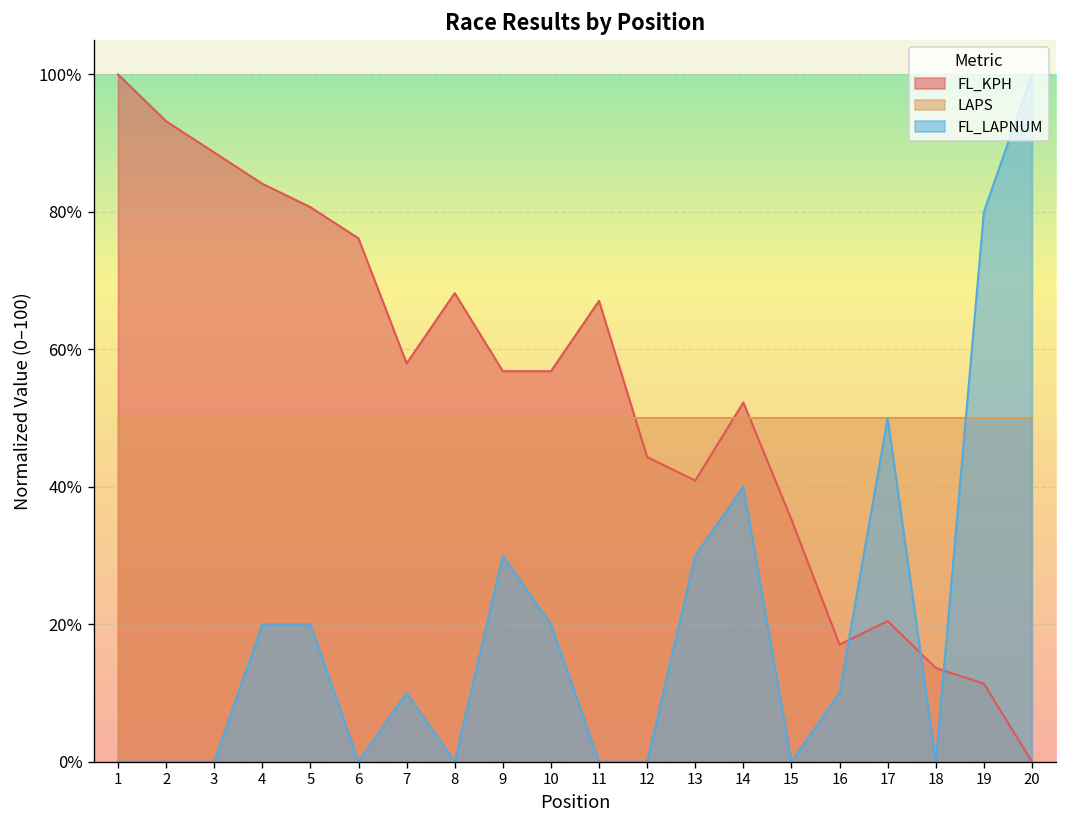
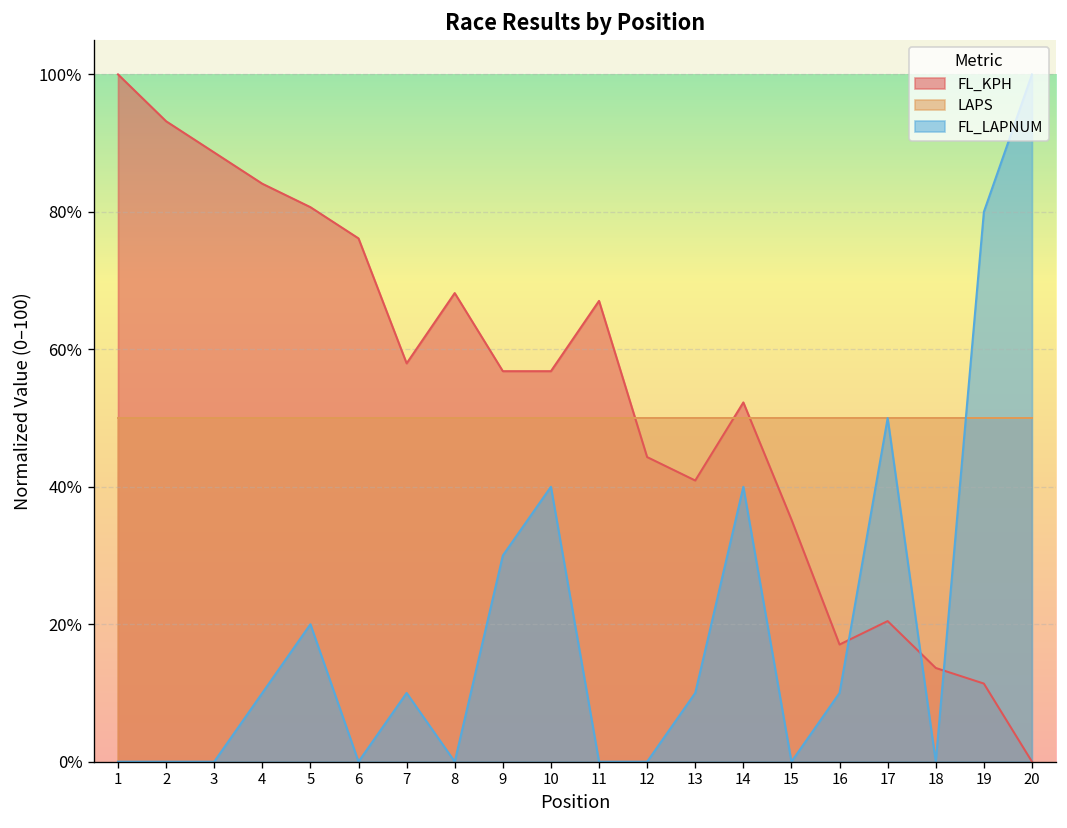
FL_LAPNUM, 4: 20% -> 10%
FL_LAPNUM, 10: 20% -> 40%
FL_LAPNUM, 13: 30% -> 10%
